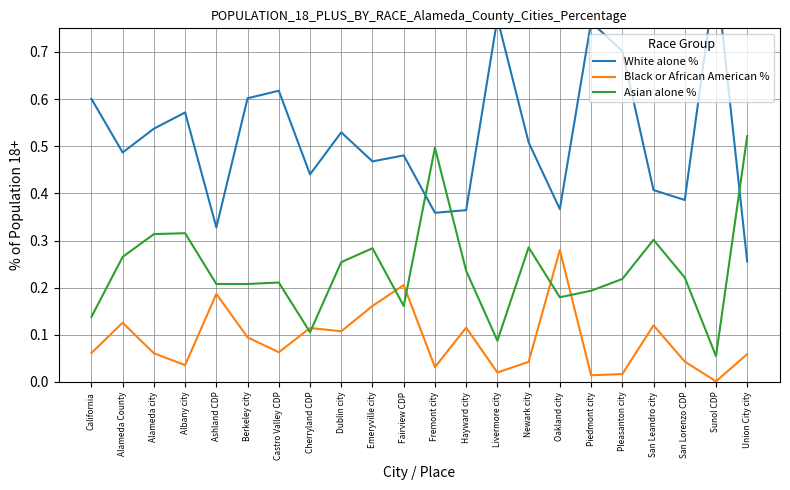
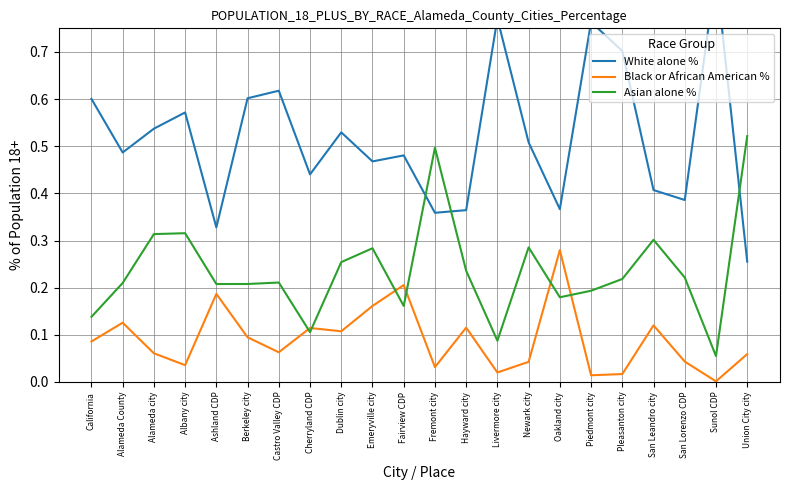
Black or African American %, California: 0.06 -> 0.09
Asian alone %, Alameda County: 0.27 -> 0.21
